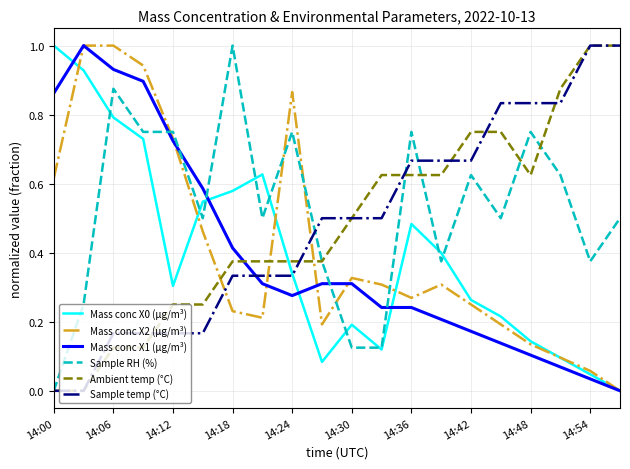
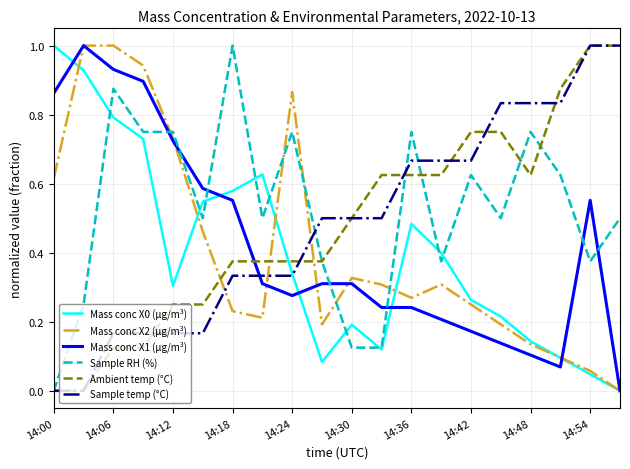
Mass conc X1 (μg/m³), 14:18: 0.41 -> 0.55
Mass conc X1 (μg/m³), 14:54: 0.03 -> 0.55
